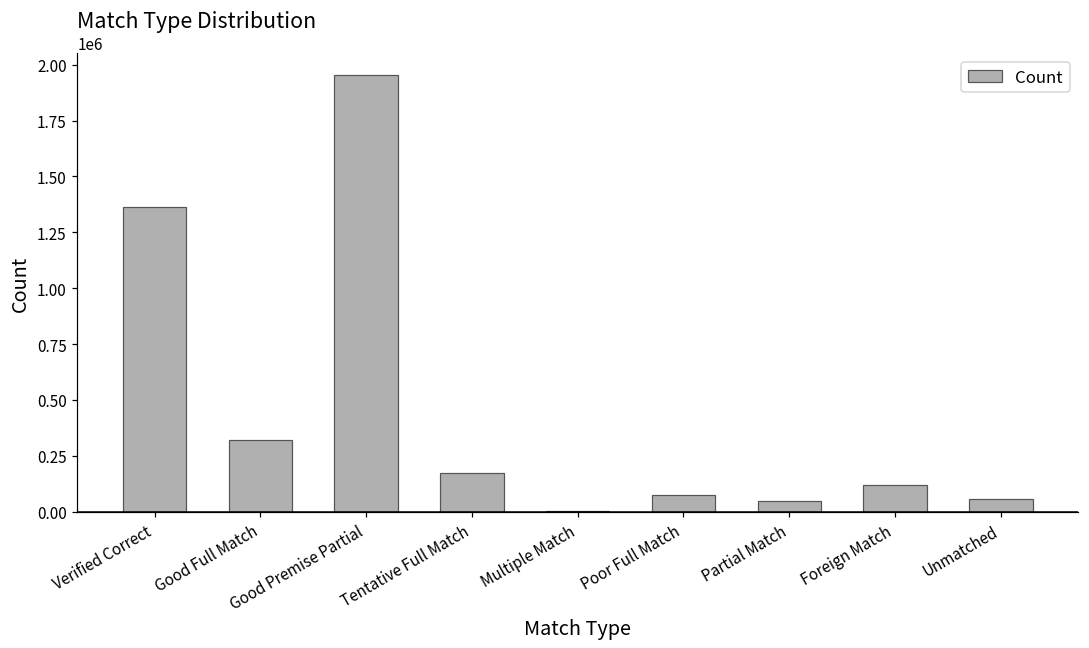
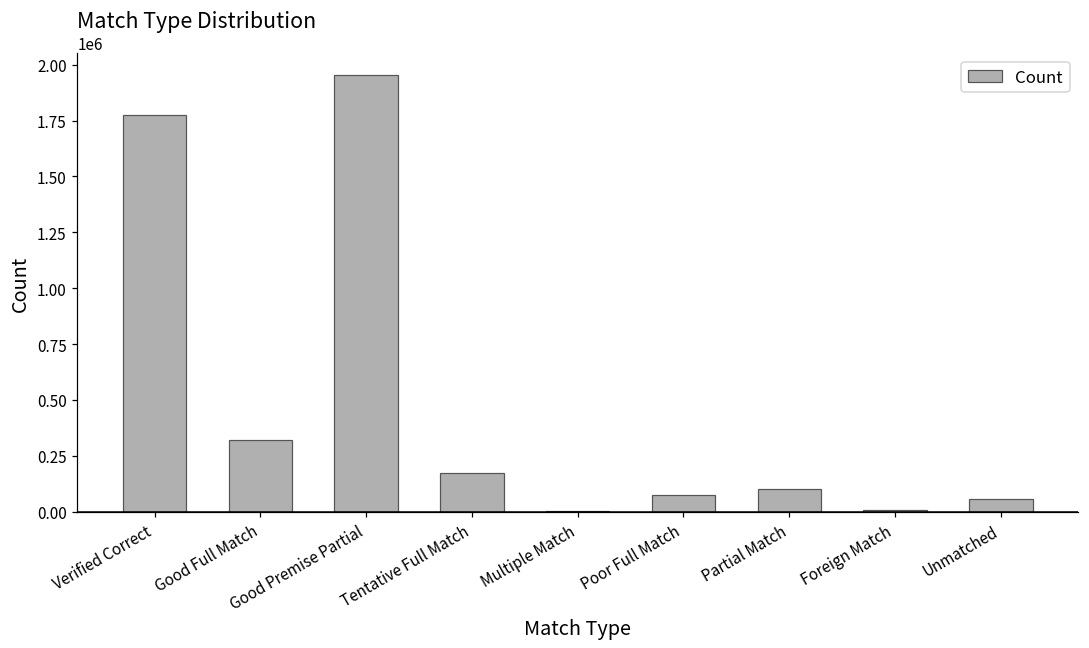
Verified Correct: 1360000 -> 1780000
Partial Match: 50000 -> 100000
Foreign Match: 120000 -> 10000
